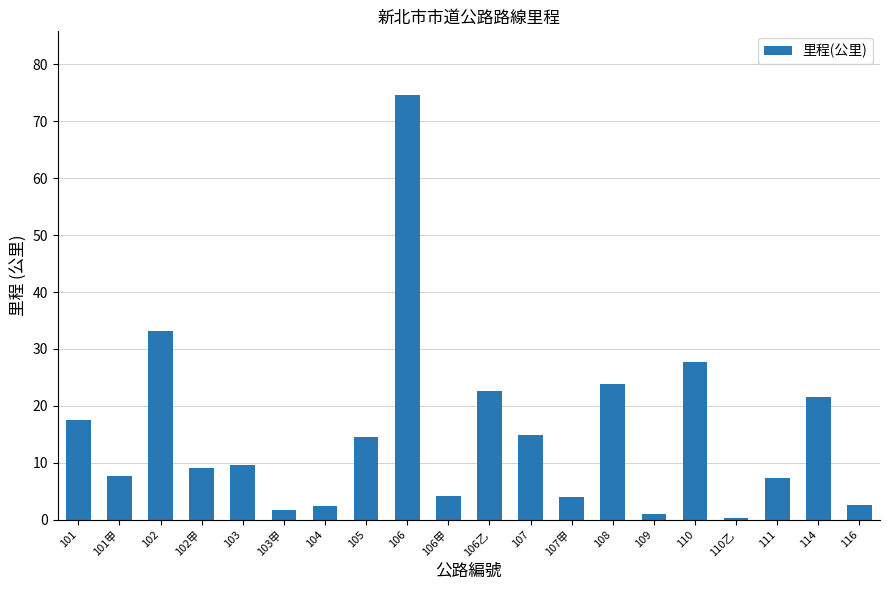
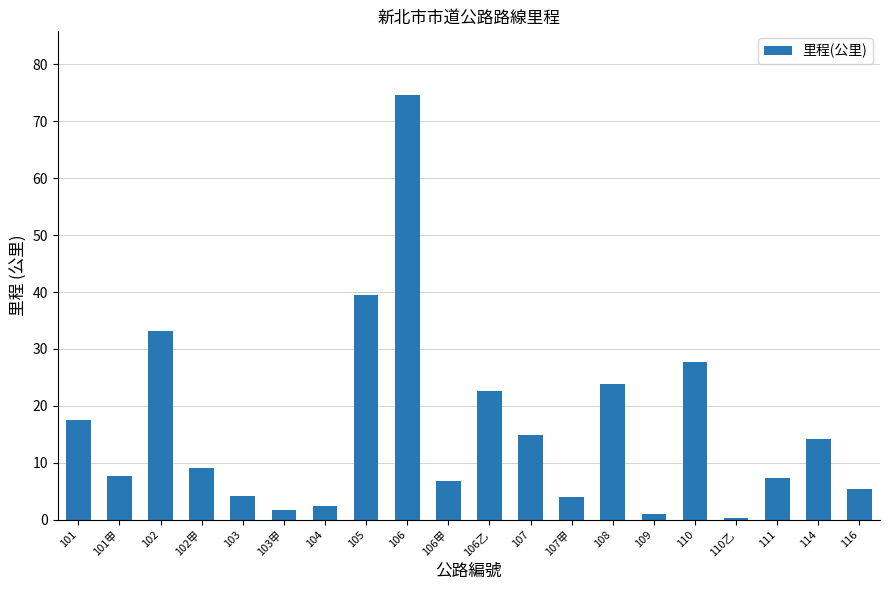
103: 10 -> 4
105: 15 -> 39
106甲: 4 -> 7
114: 22 -> 14
116: 3 -> 5
